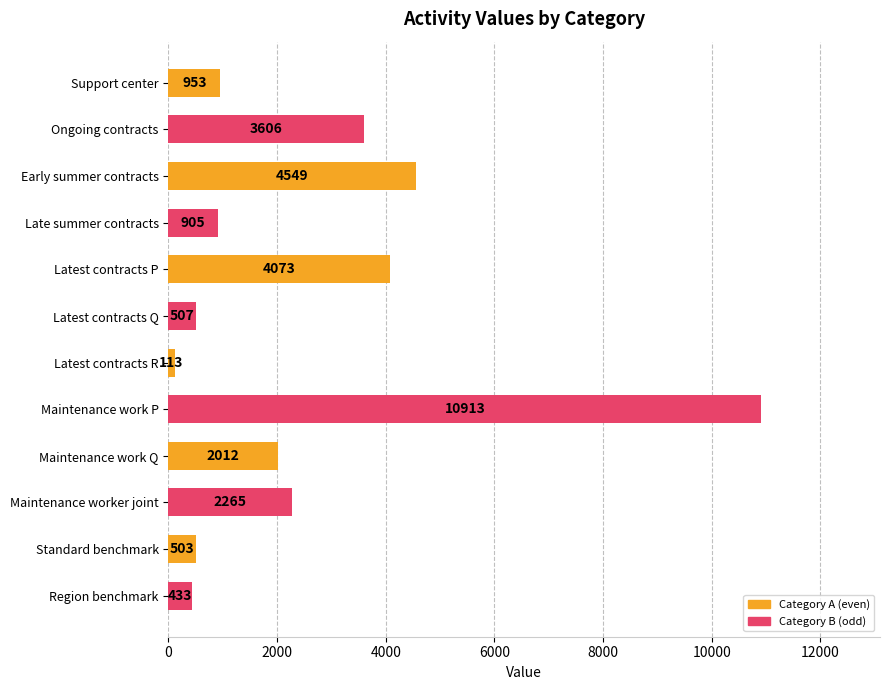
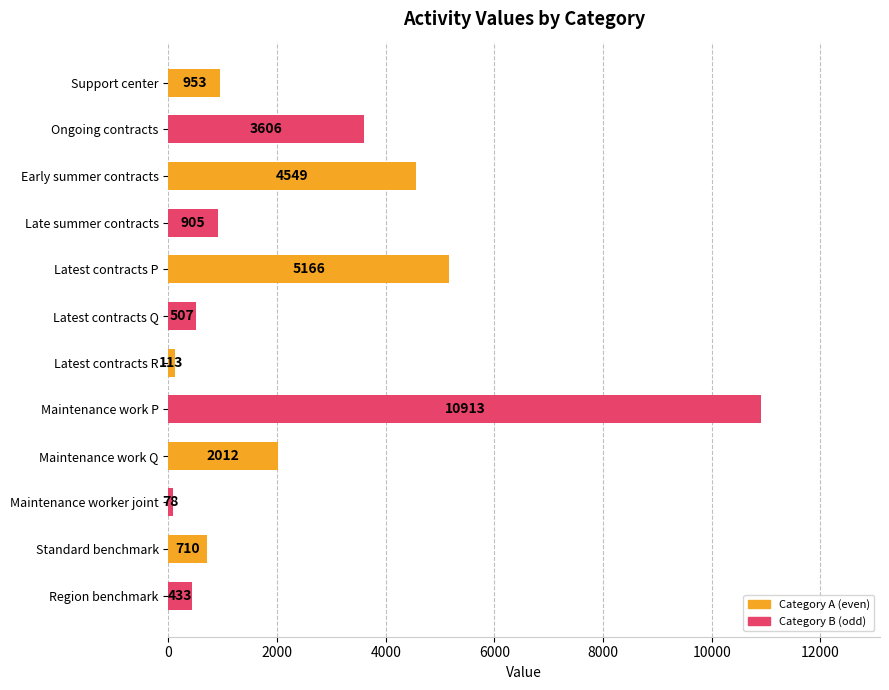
Latest contracts P: 4073 -> 5166
Maintenance worker joint: 2265 -> 78
Standard benchmark: 503 -> 710
